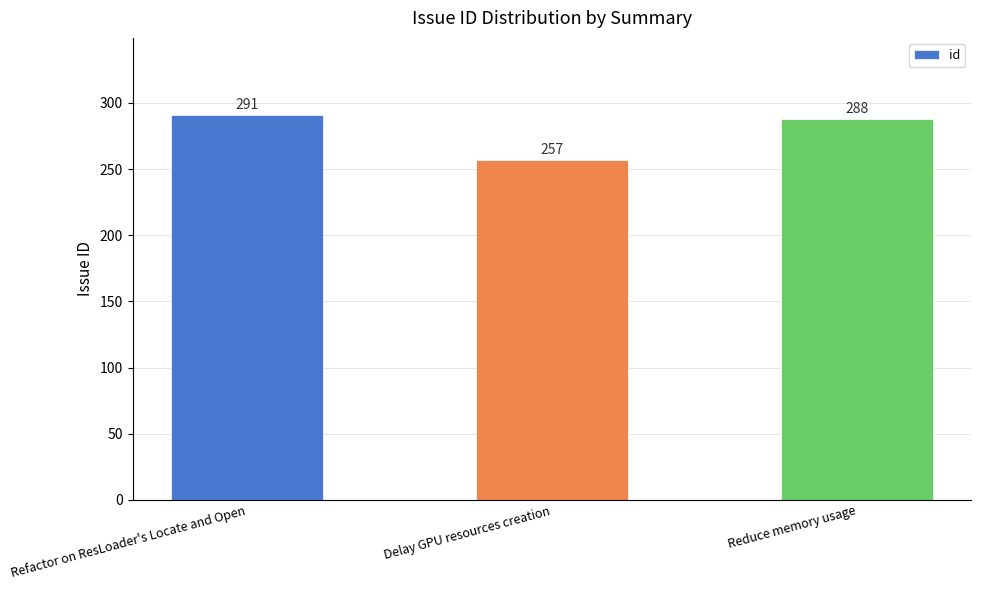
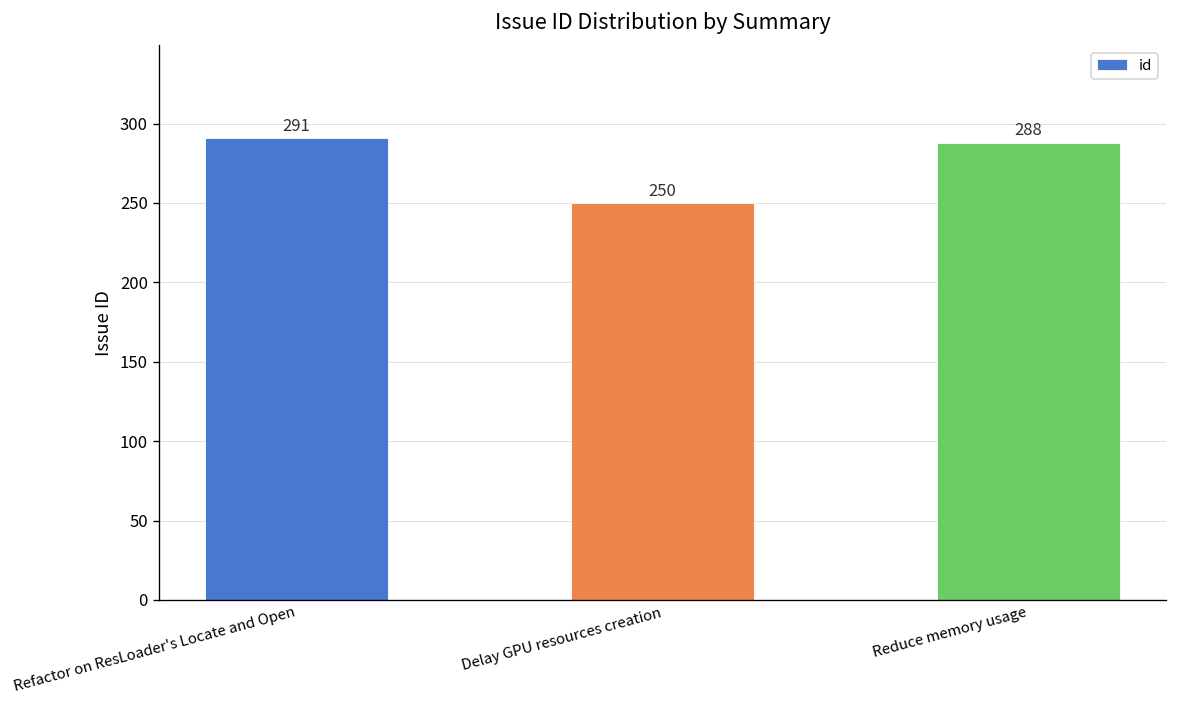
Delay GPU resources creation: 257 -> 250
